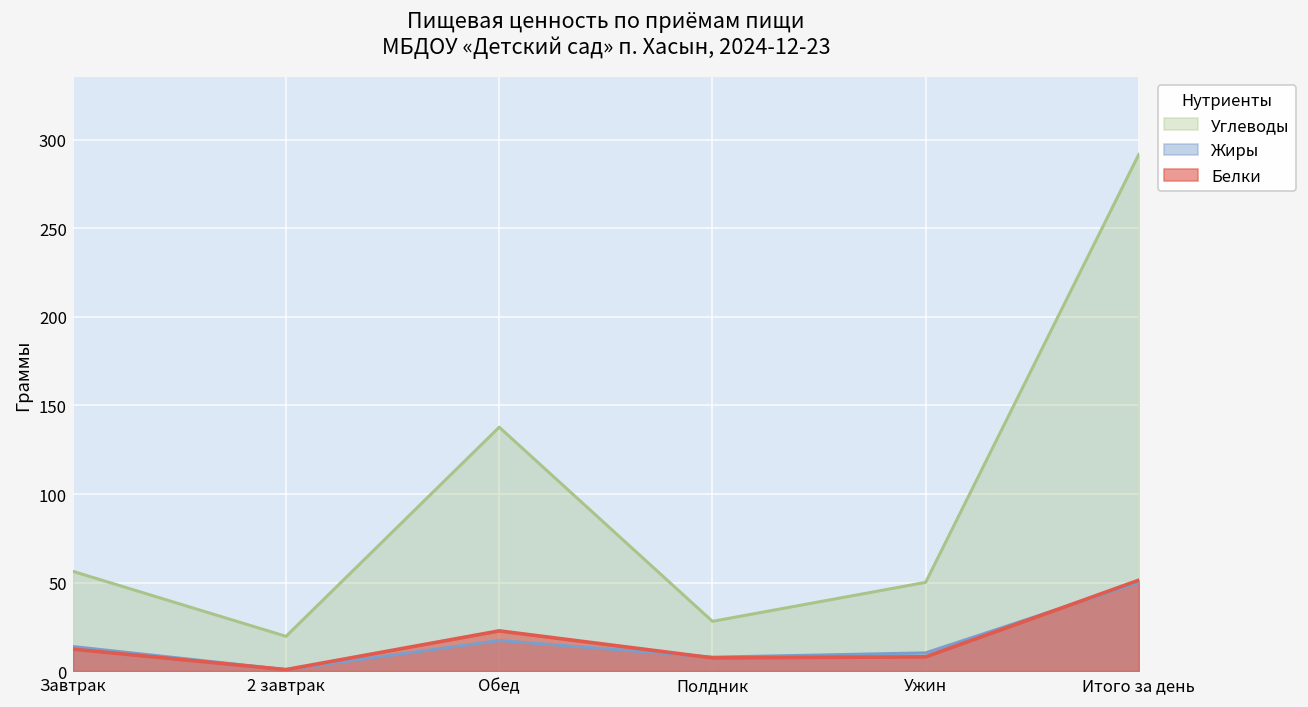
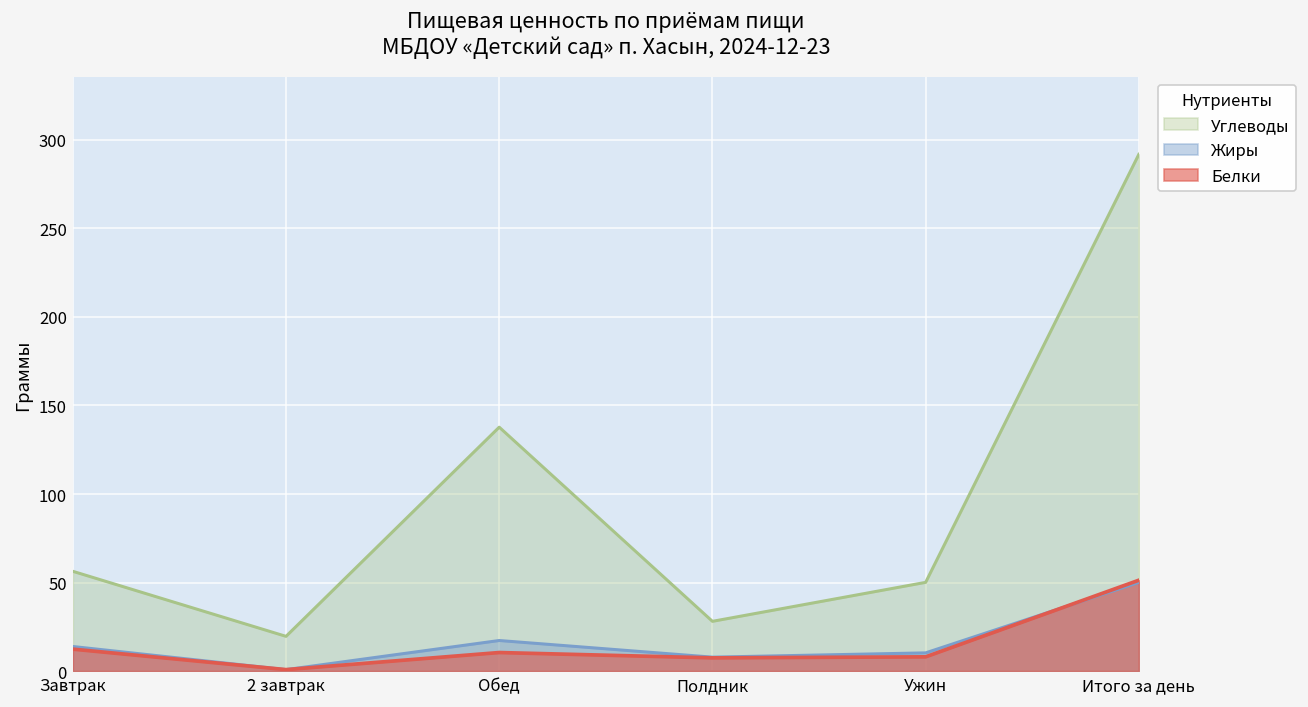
Белки, Обед: 23 -> 10
